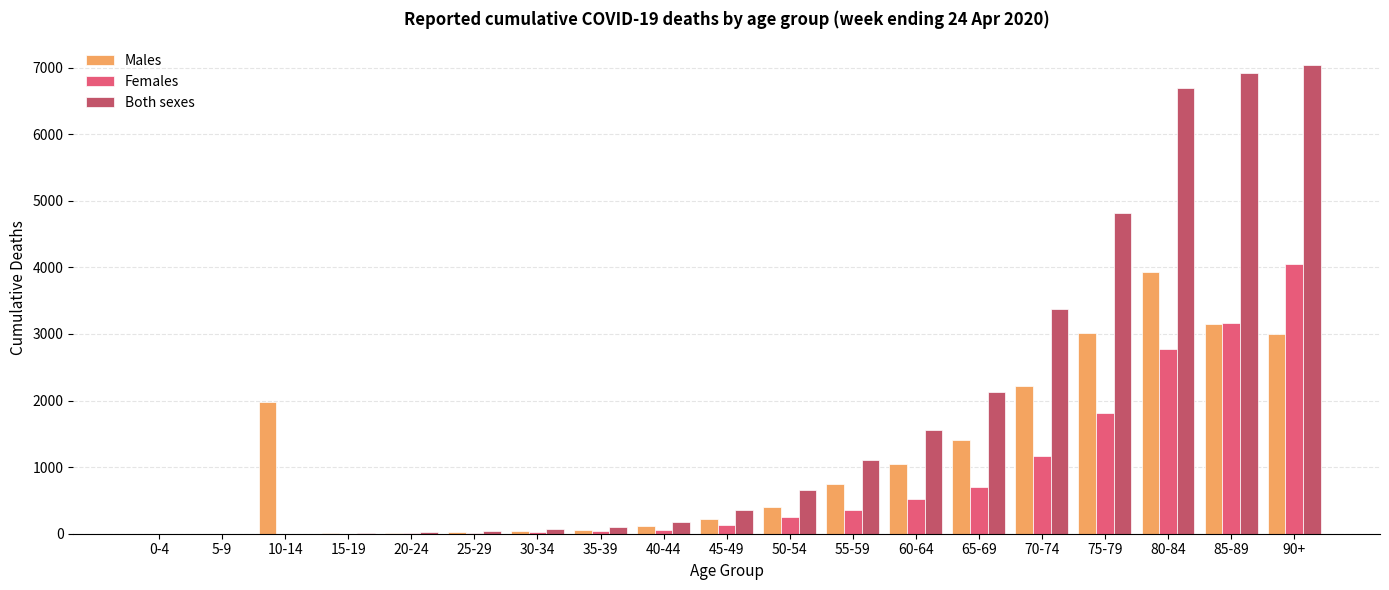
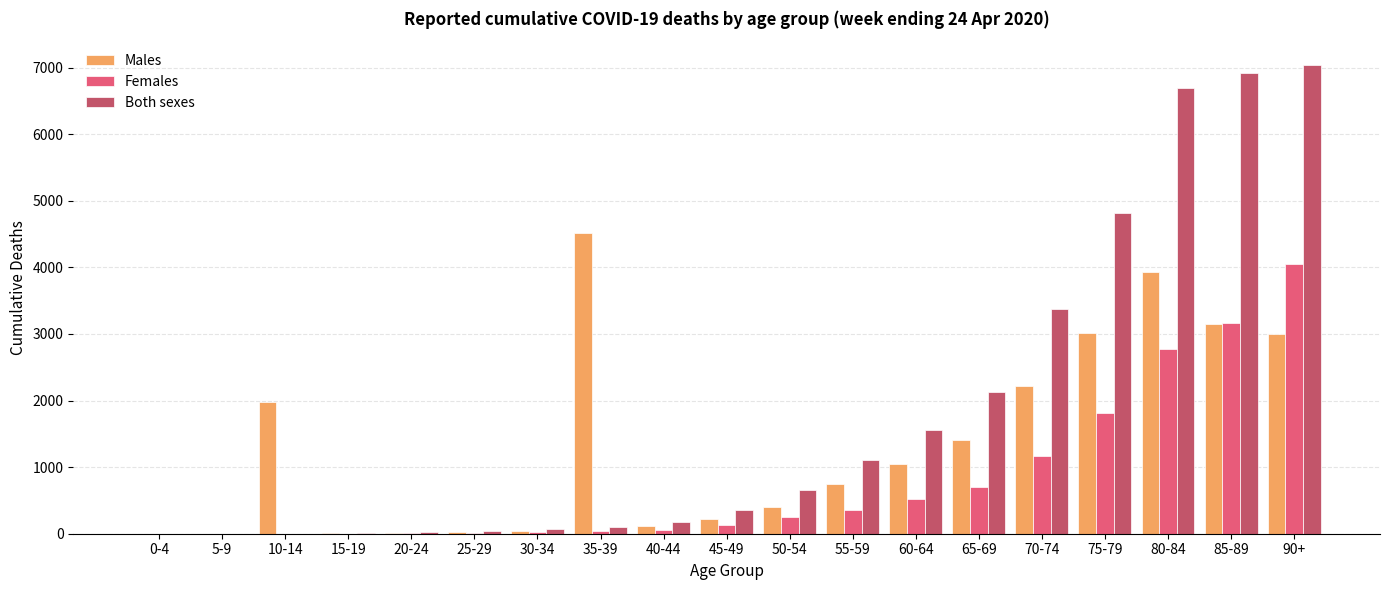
Males, 35-39: 100 -> 4500
